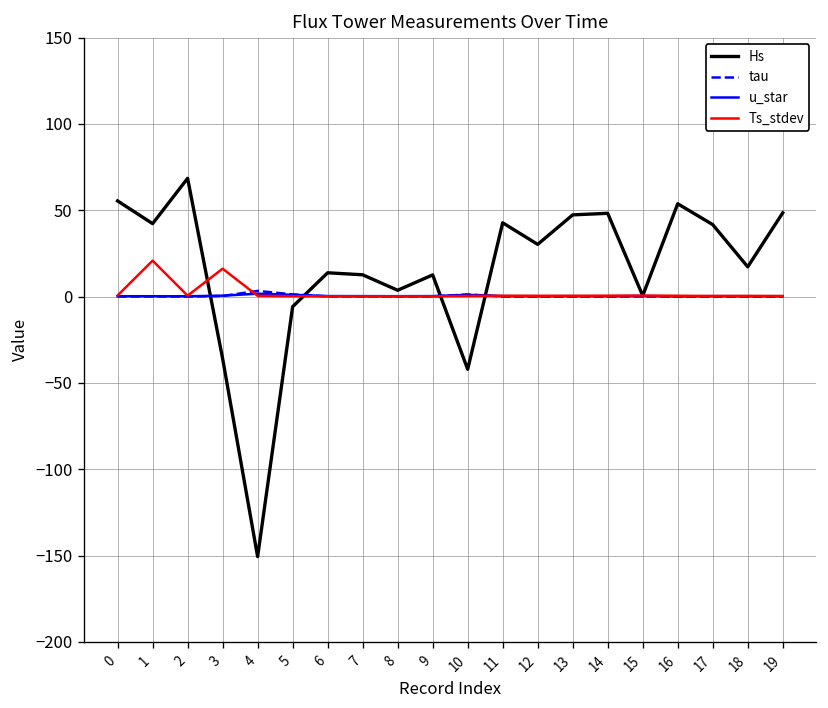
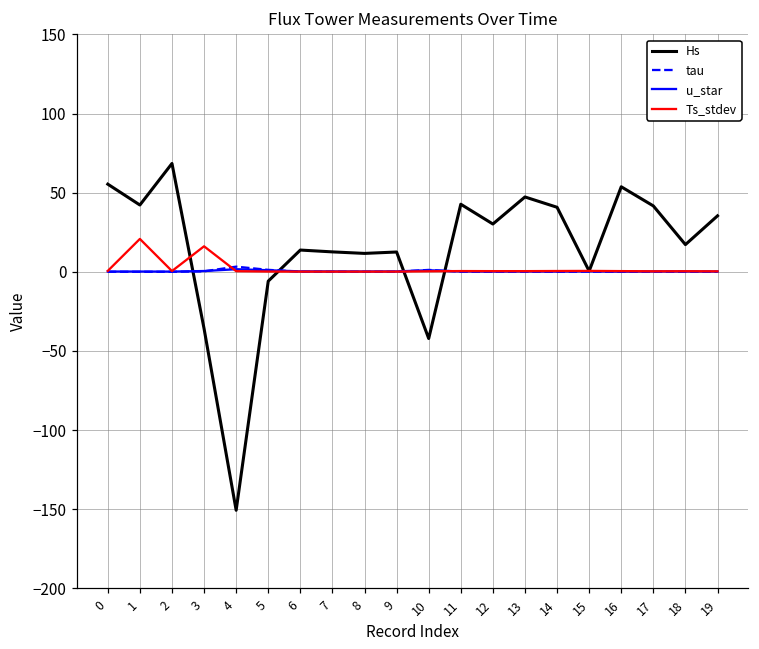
Hs, 8: 4 -> 12
Hs, 14: 48 -> 41
Hs, 19: 49 -> 35
